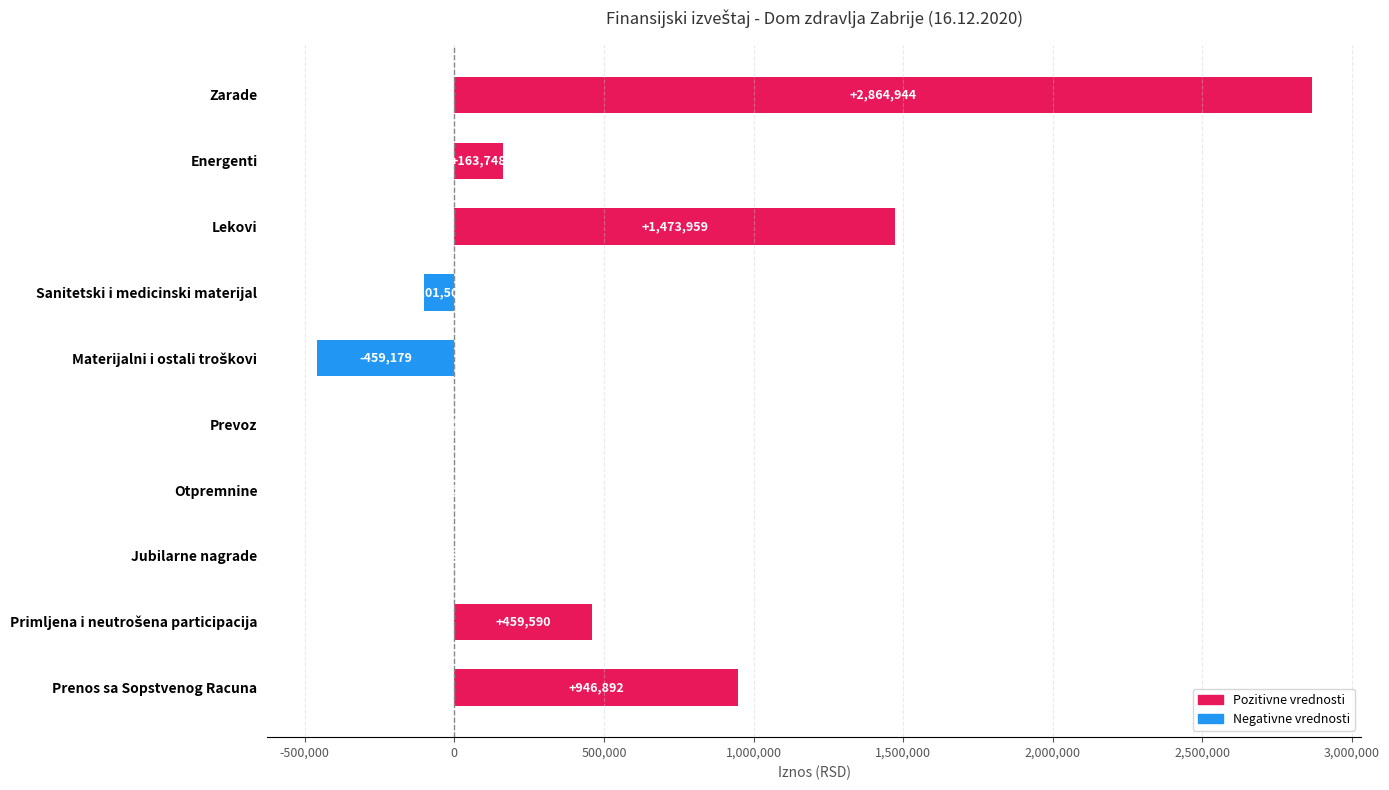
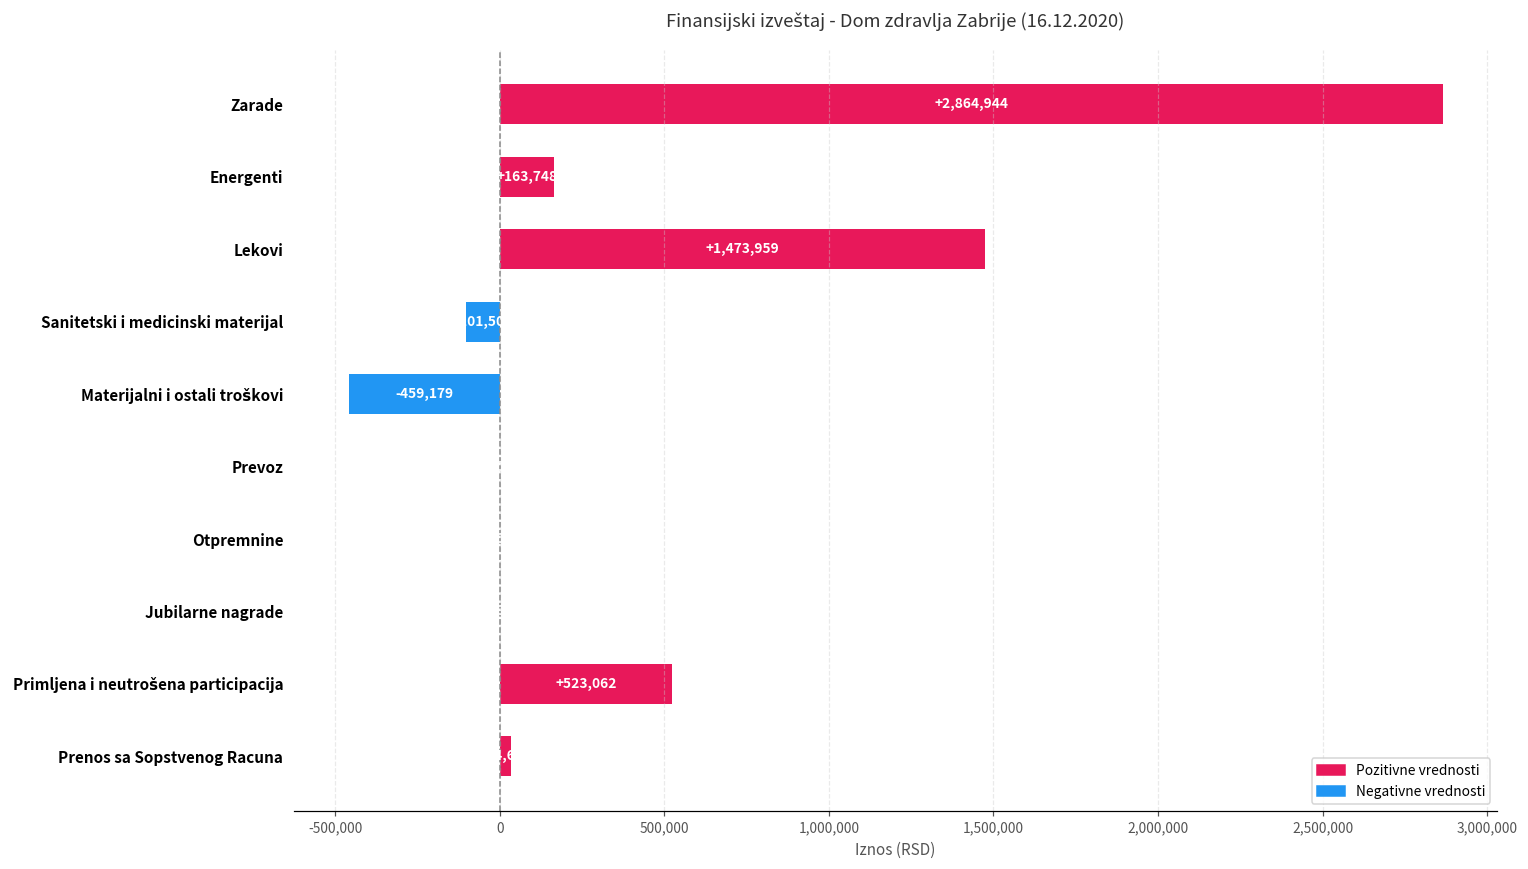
Primljena i neutrošena participacija: +459,590 -> +523,062
Prenos sa Sopstvenog Racuna: 950,000 -> 30,000
